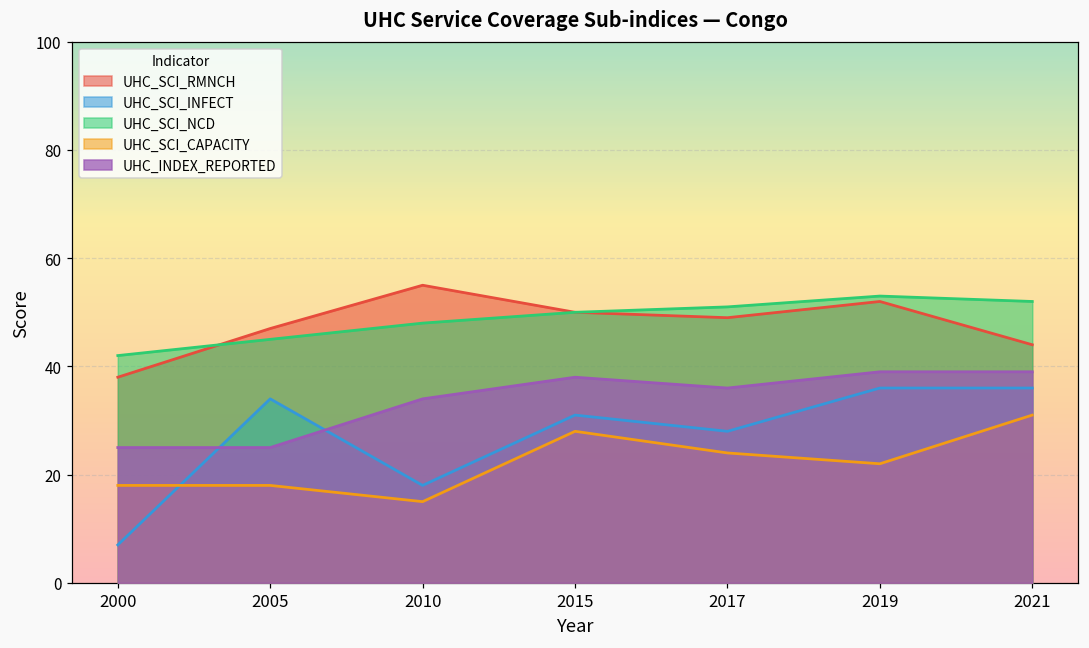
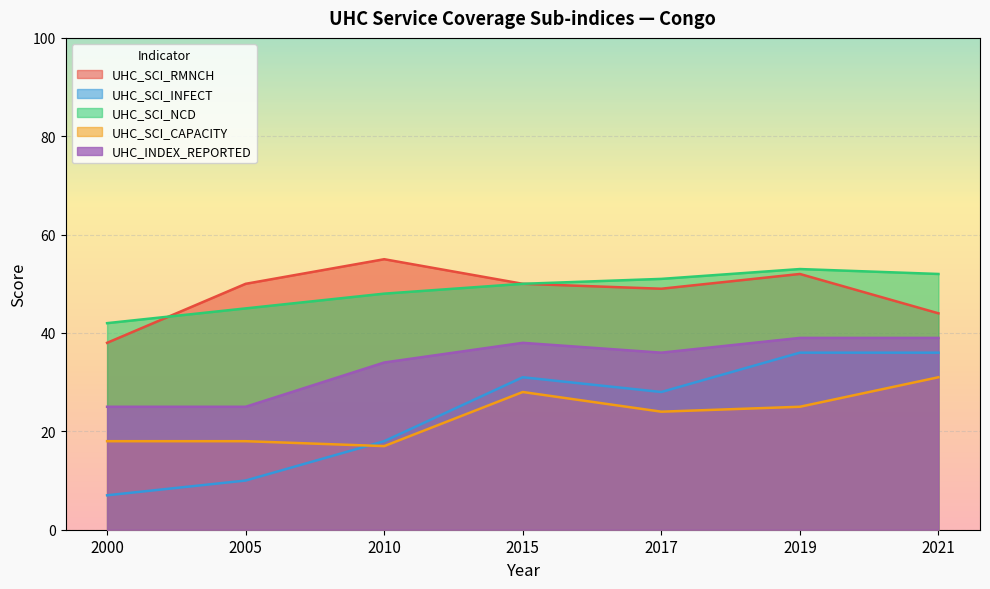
UHC_SCI_RMNCH, 2005: 47 -> 50
UHC_SCI_INFECT, 2005: 34 -> 10
UHC_SCI_CAPACITY, 2010: 15 -> 17
UHC_SCI_CAPACITY, 2019: 22 -> 25
